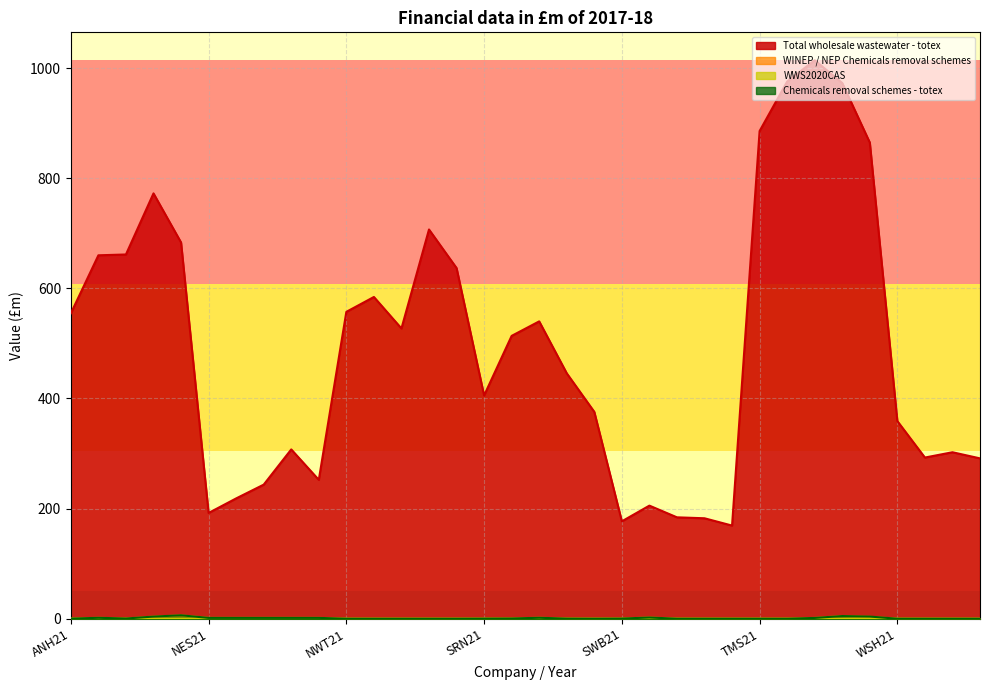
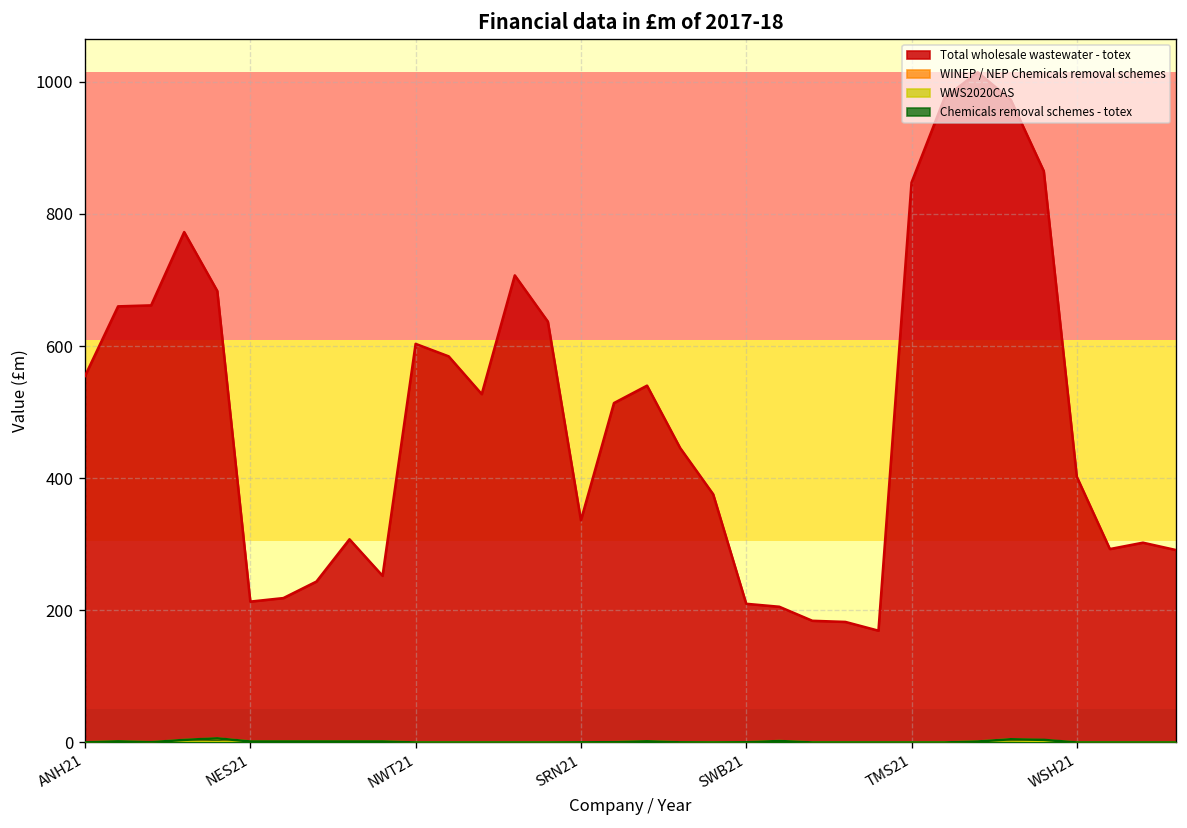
Total wholesale wastewater - totex, NES21: 190 -> 210
Total wholesale wastewater - totex, NWT21: 560 -> 600
Total wholesale wastewater - totex, SRN21: 410 -> 340
Total wholesale wastewater - totex, SWB21: 180 -> 210
Total wholesale wastewater - totex, TMS21: 890 -> 850
Total wholesale wastewater - totex, WSH21: 360 -> 400
